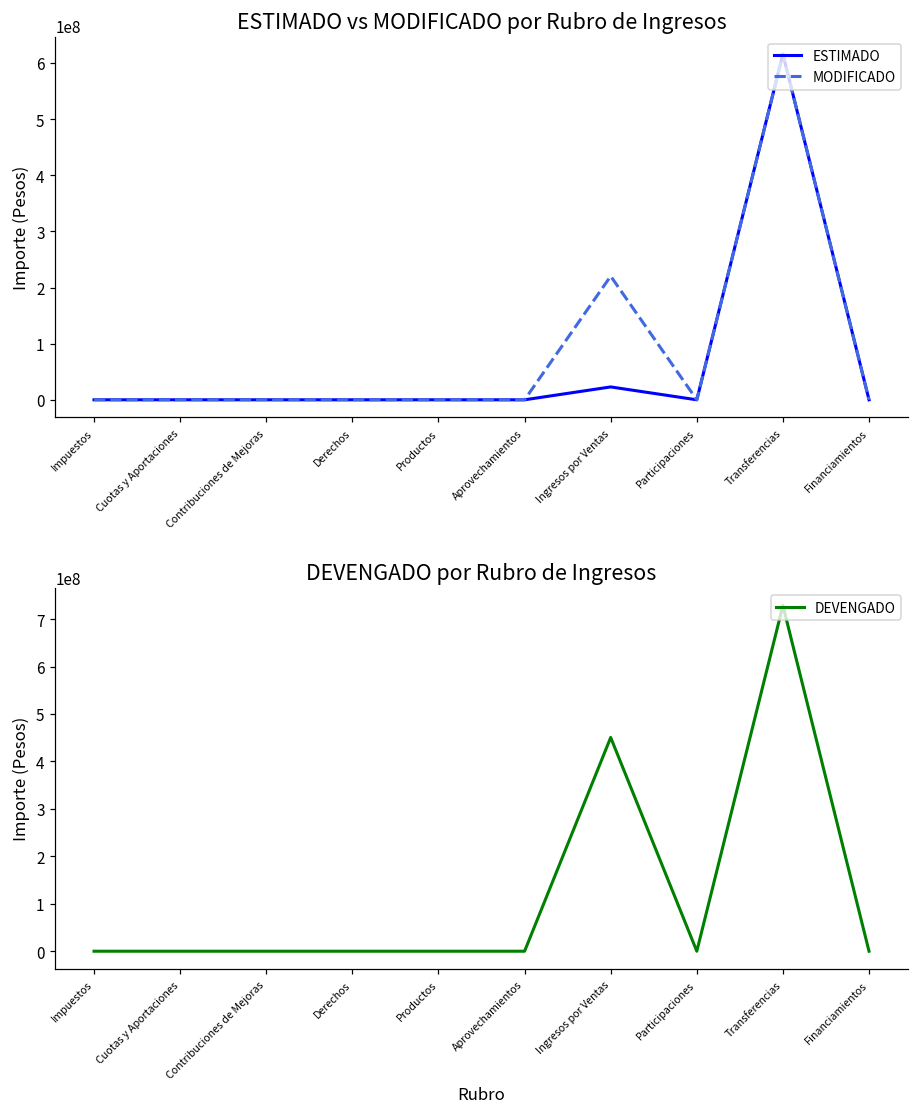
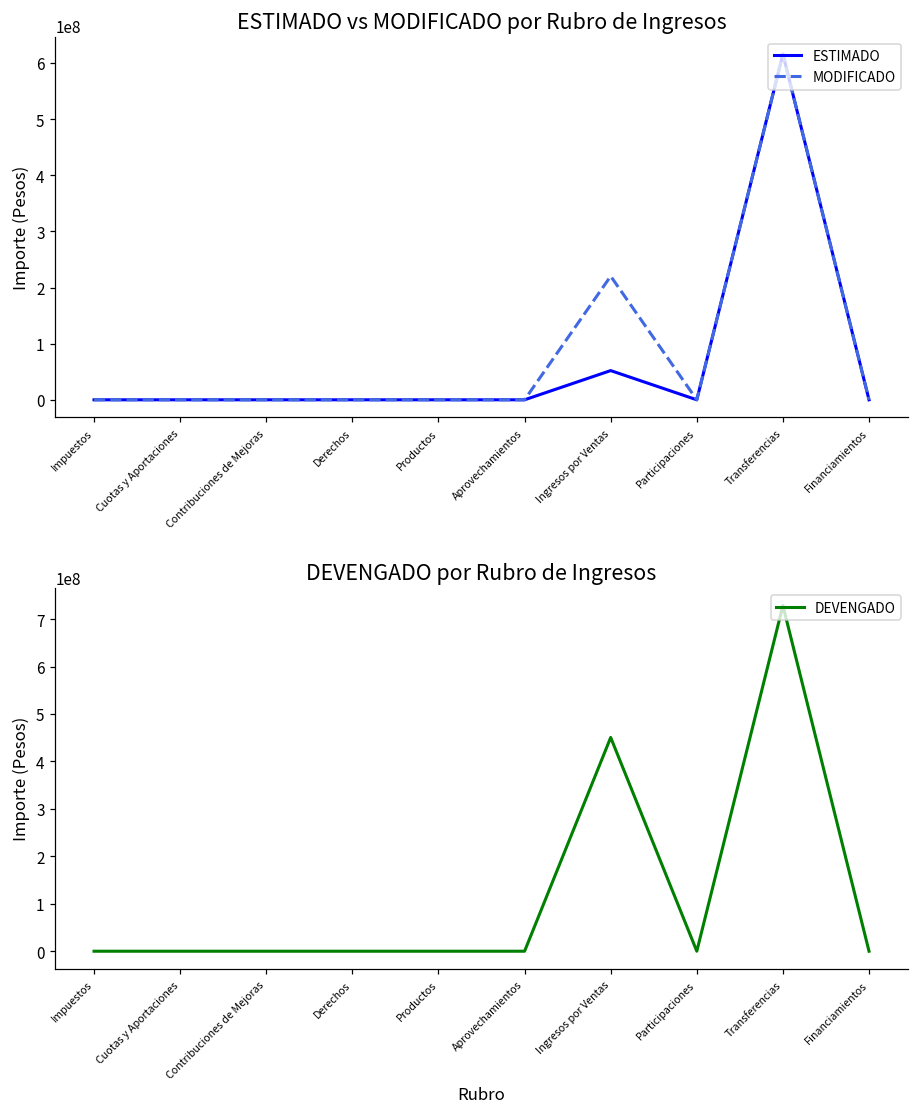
ESTIMADO vs MODIFICADO por Rubro de Ingresos, ESTIMADO, Ingresos por Ventas: 20000000 -> 50000000
